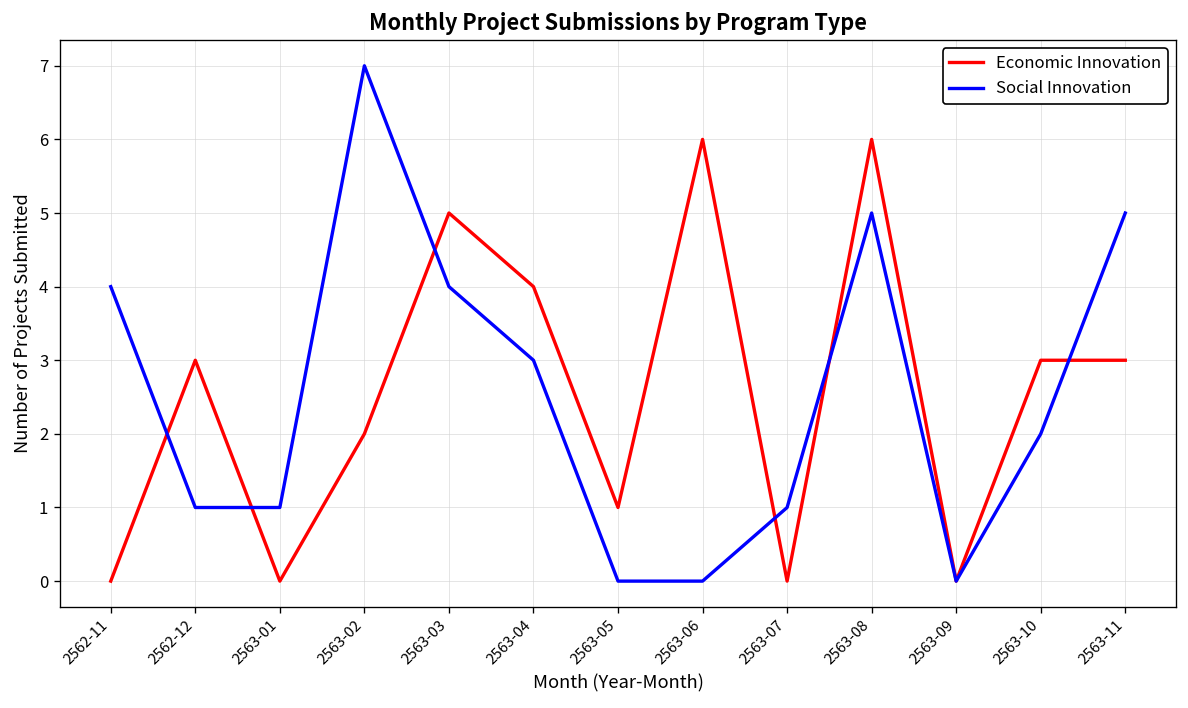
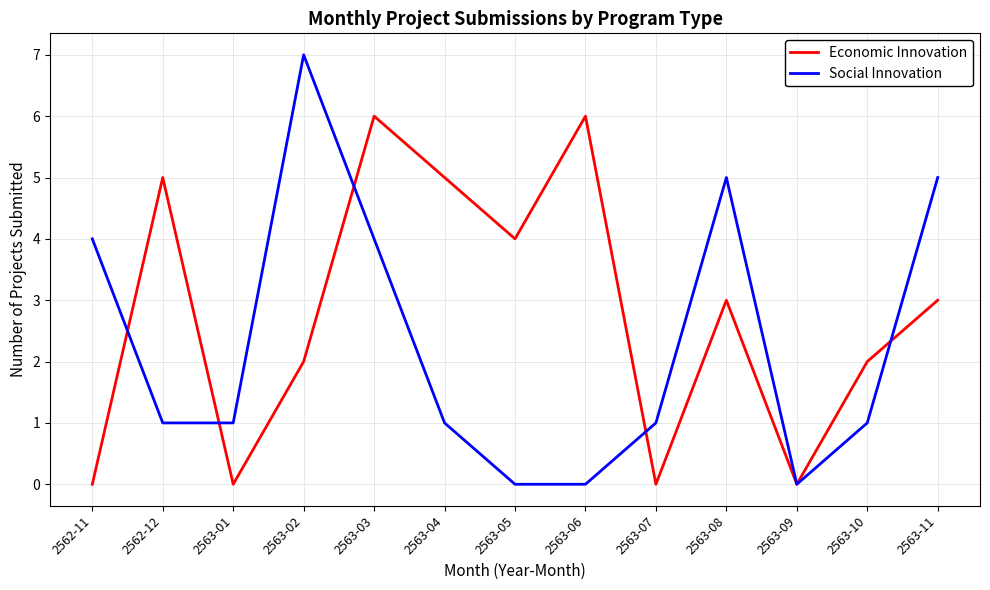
Economic Innovation, 2562-12: 3 -> 5
Economic Innovation, 2563-03: 5 -> 6
Economic Innovation, 2563-04: 4 -> 5
Social Innovation, 2563-04: 3 -> 1
Economic Innovation, 2563-05: 1 -> 4
Economic Innovation, 2563-08: 6 -> 3
Economic Innovation, 2563-10: 3 -> 2
Social Innovation, 2563-10: 2 -> 1
